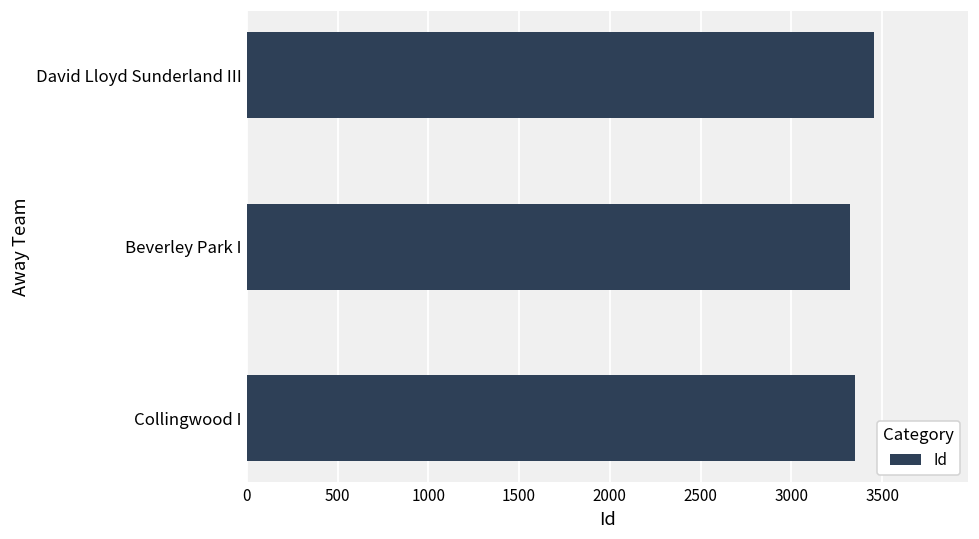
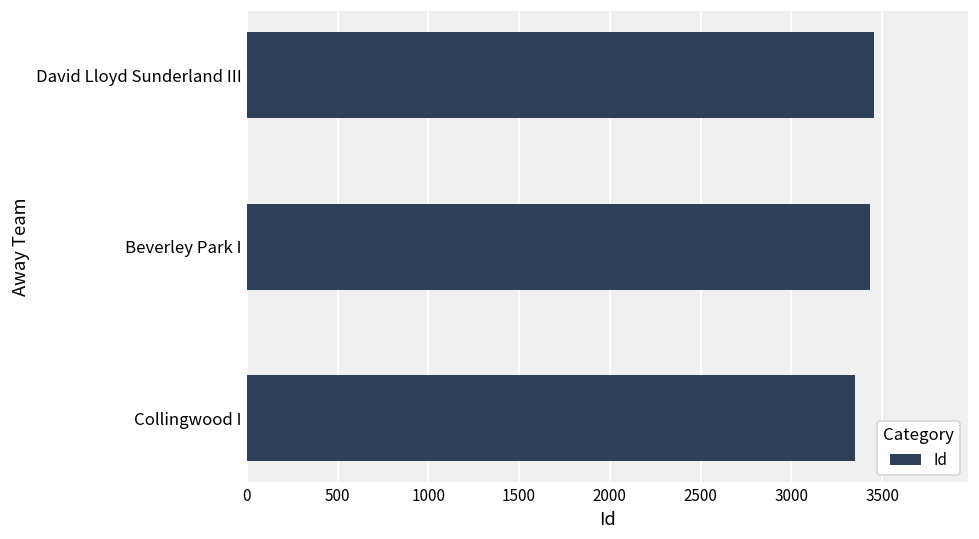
Beverley Park I: 3320 -> 3440
